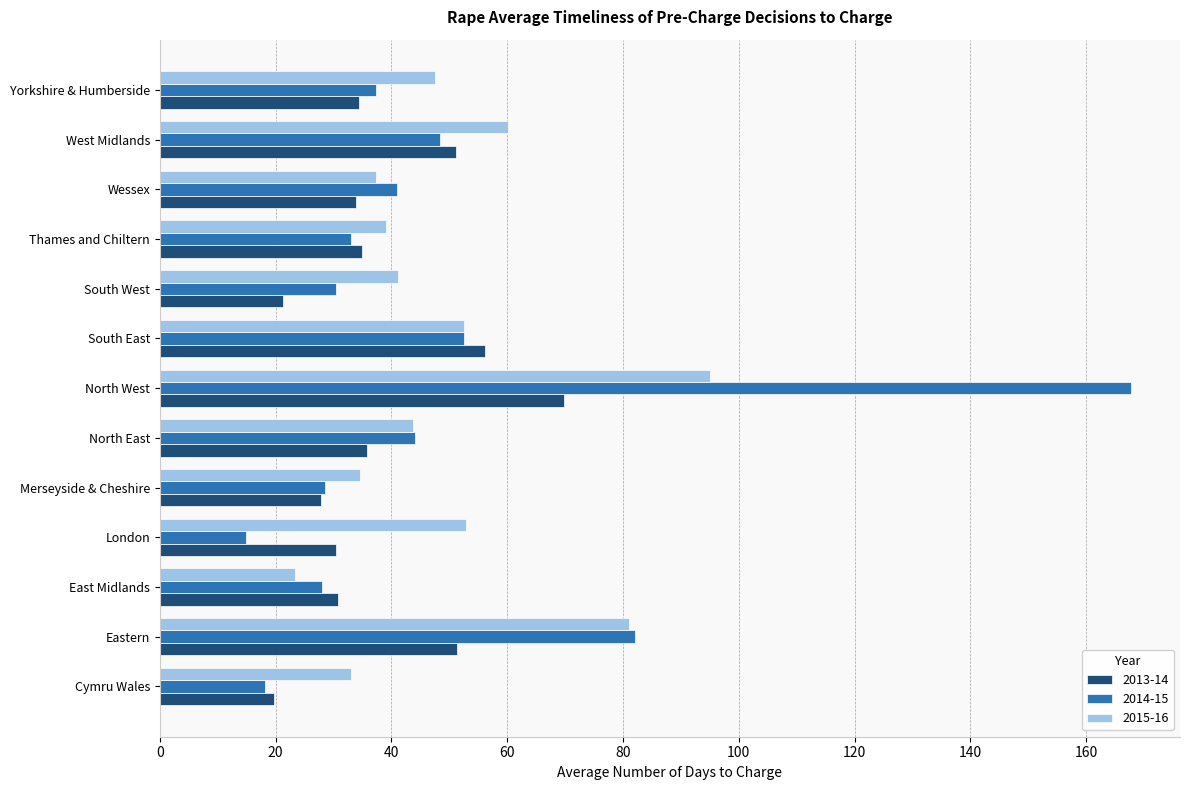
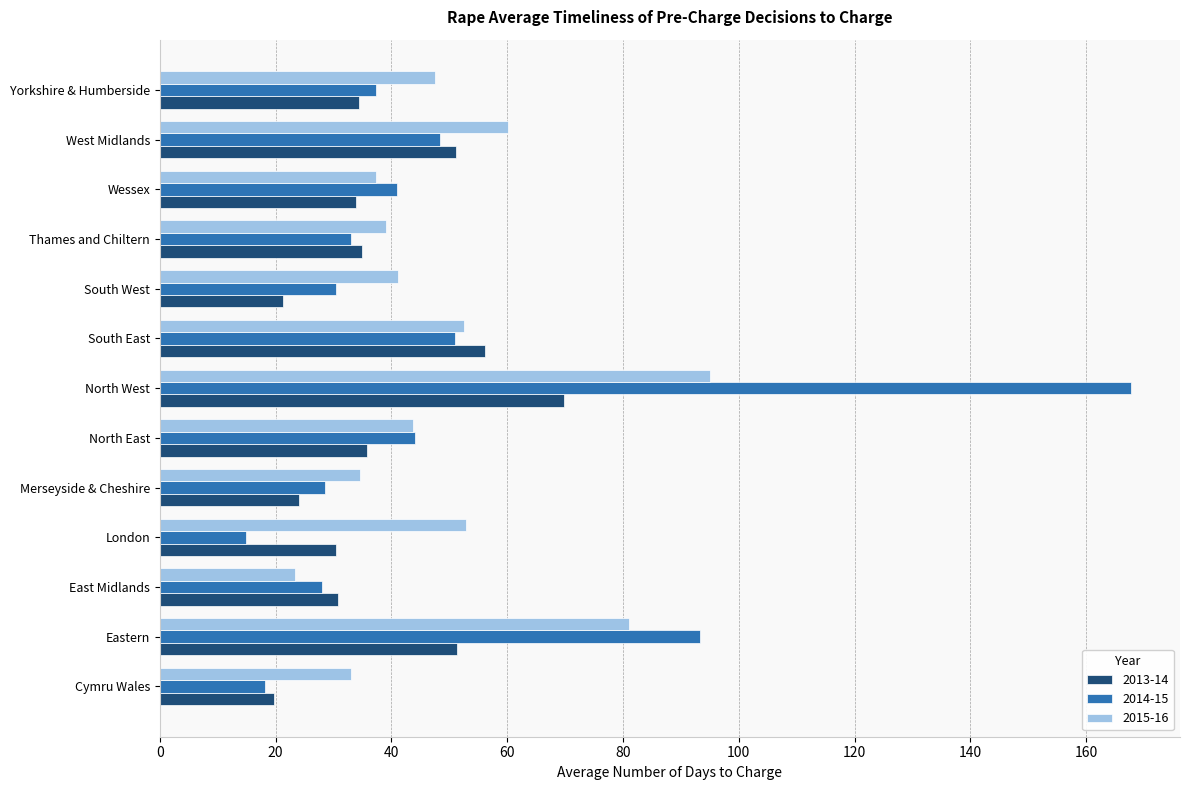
2014-15, South East: 52 -> 51
2013-14, Merseyside & Cheshire: 28 -> 24
2014-15, Eastern: 82 -> 93
